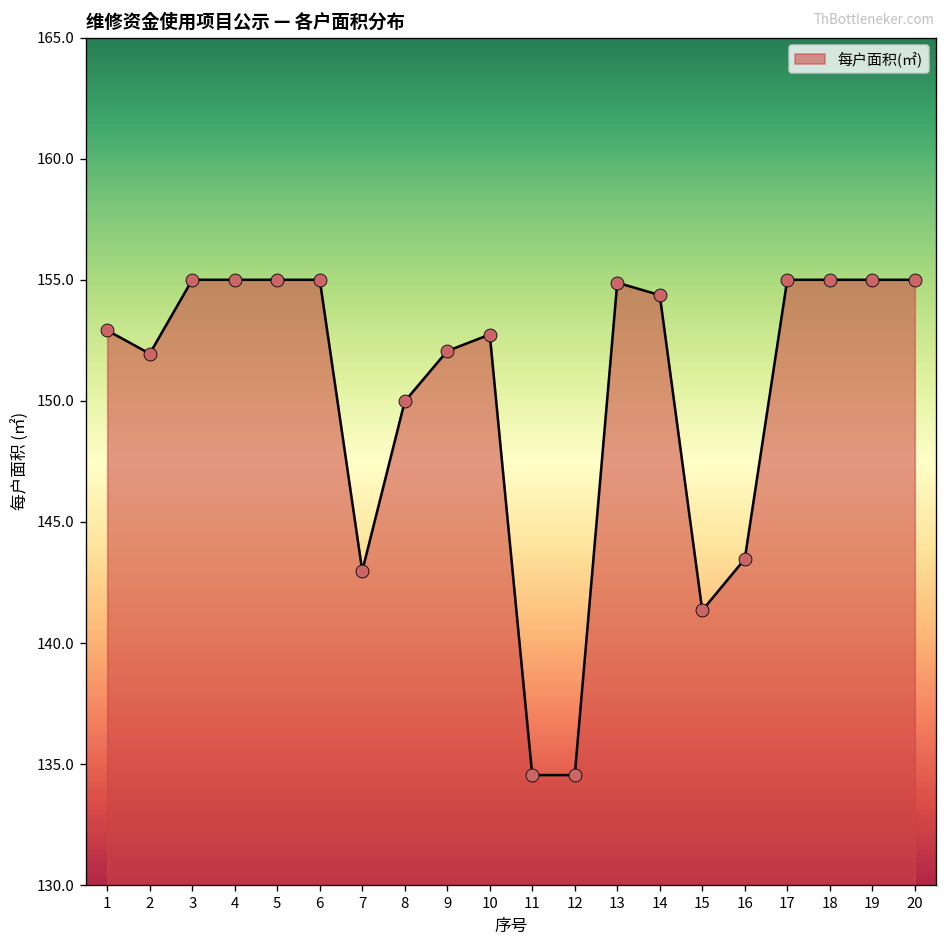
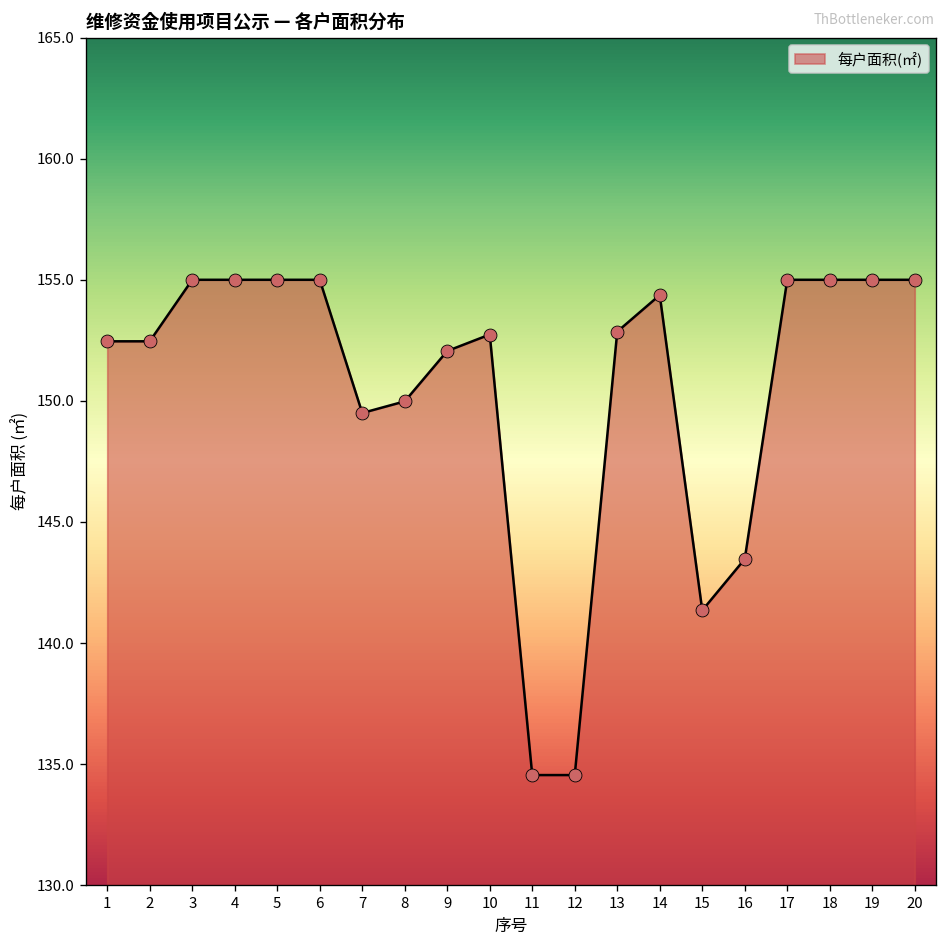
1: 152.9 -> 152.5
2: 152.0 -> 152.5
7: 143.0 -> 149.5
13: 154.9 -> 152.9
